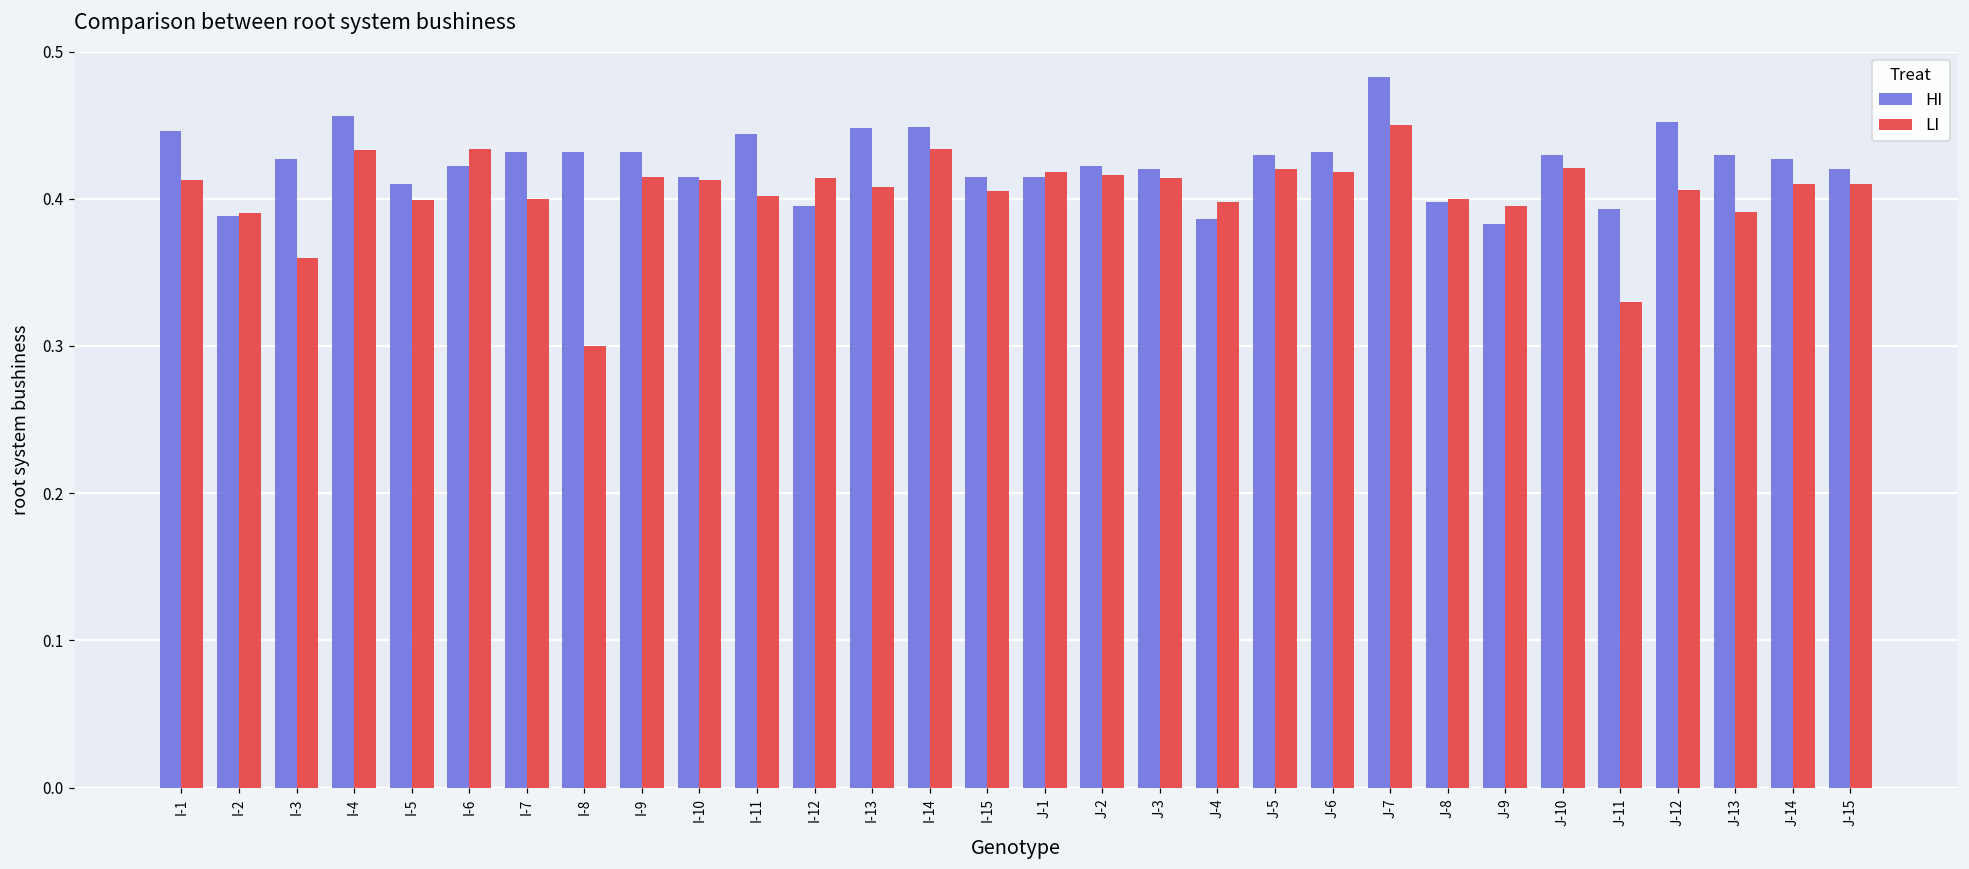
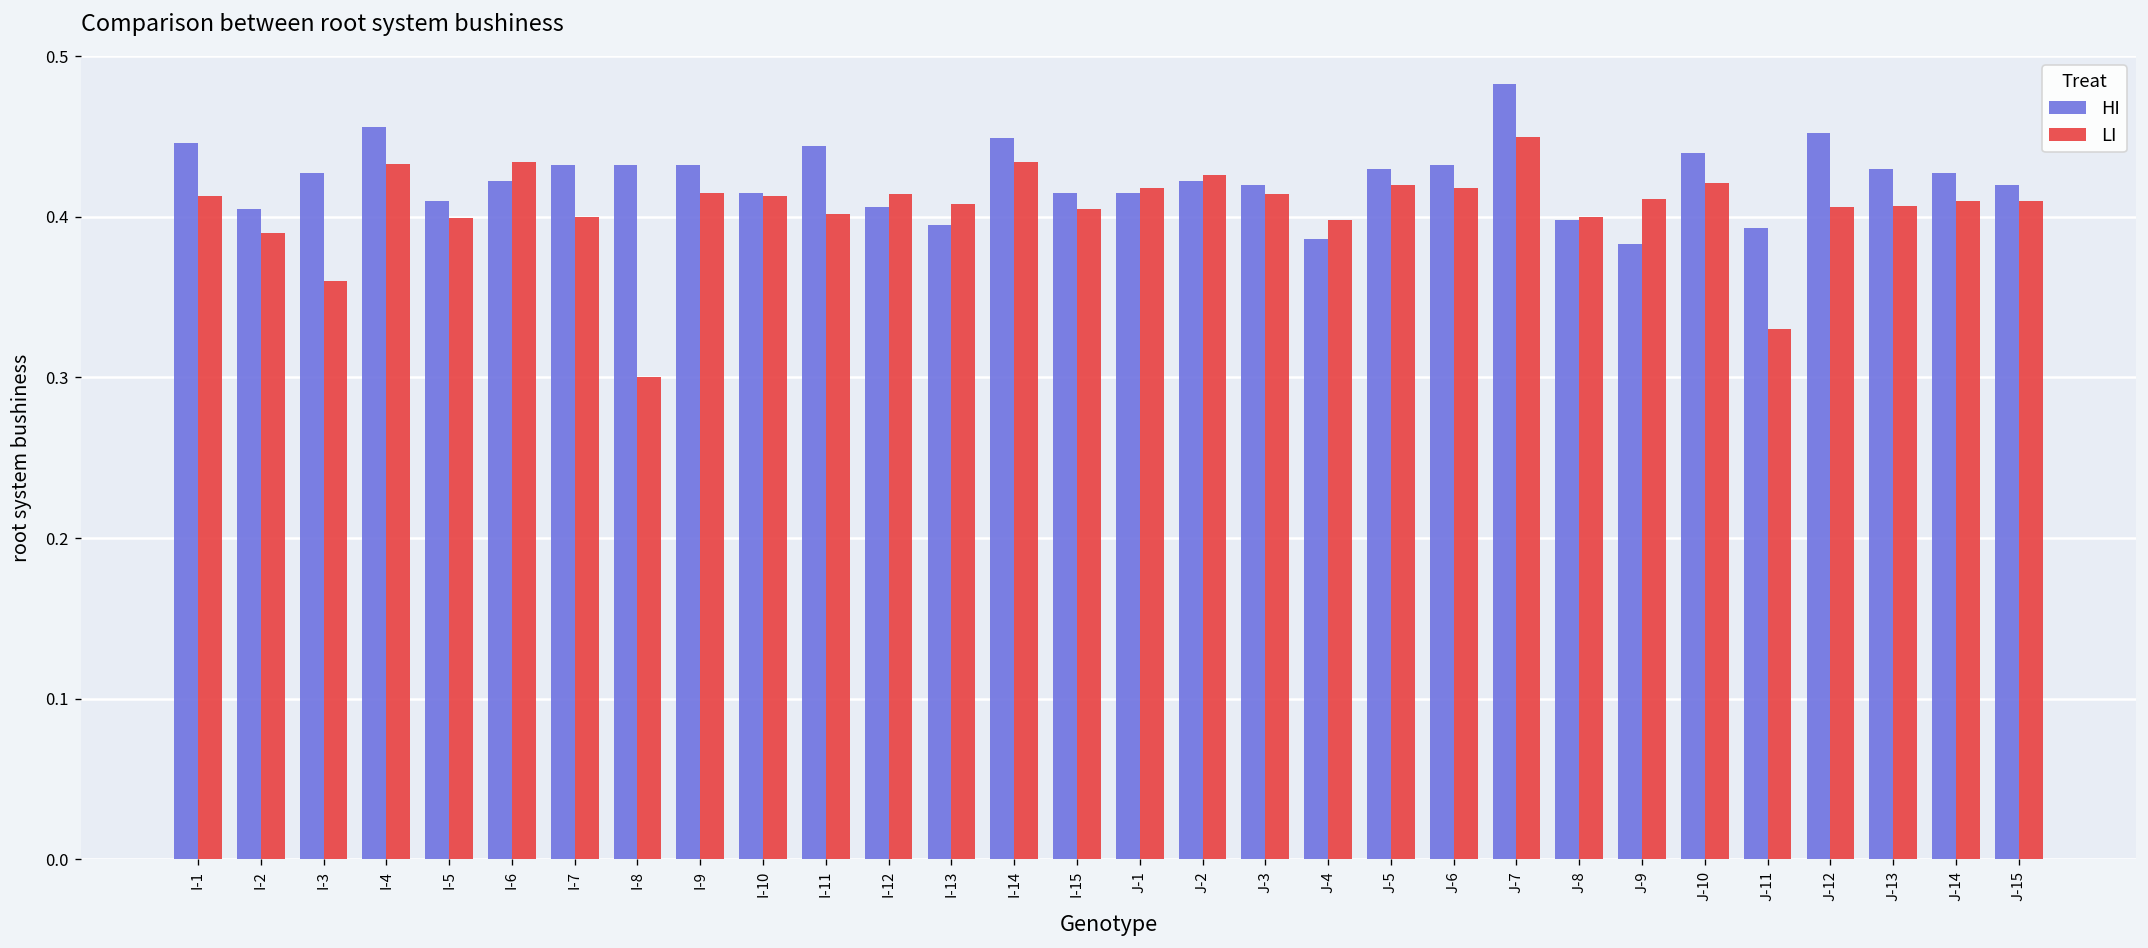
HI, I-2: 0.388 -> 0.405
HI, I-12: 0.395 -> 0.406
HI, I-13: 0.448 -> 0.395
LI, J-2: 0.416 -> 0.426
LI, J-9: 0.395 -> 0.411
HI, J-10: 0.43 -> 0.44
LI, J-13: 0.391 -> 0.407
